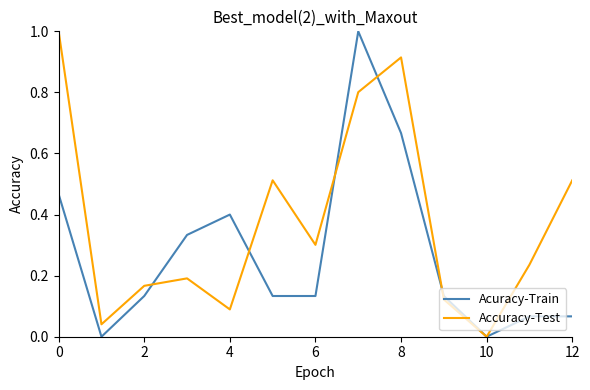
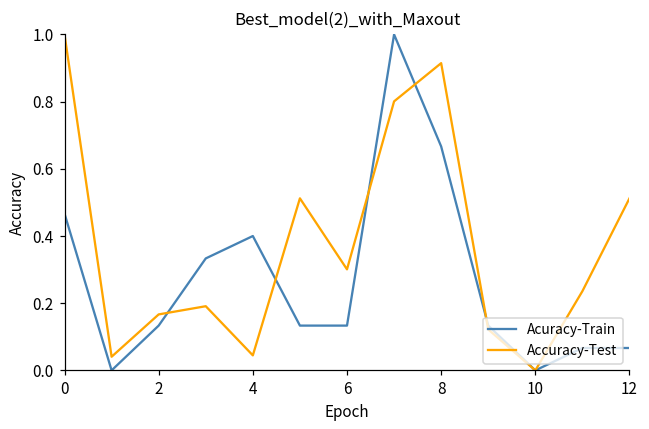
Accuracy-Test, 4: 0.09 -> 0.04
